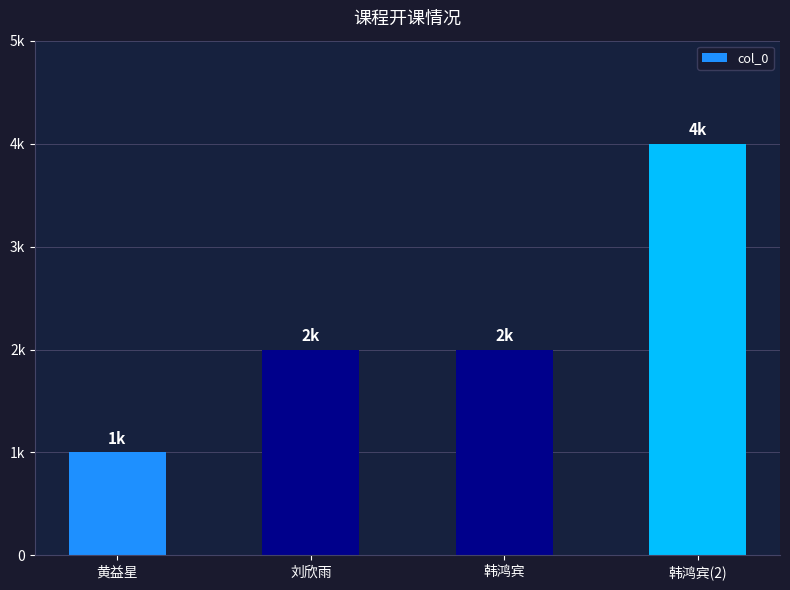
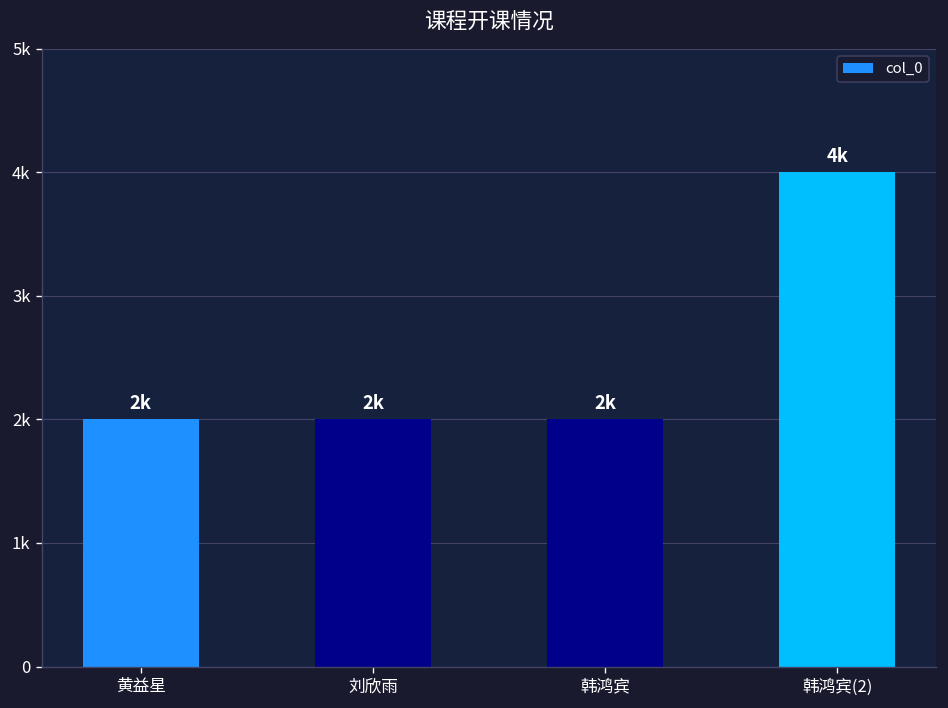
黄益星: 1k -> 2k
